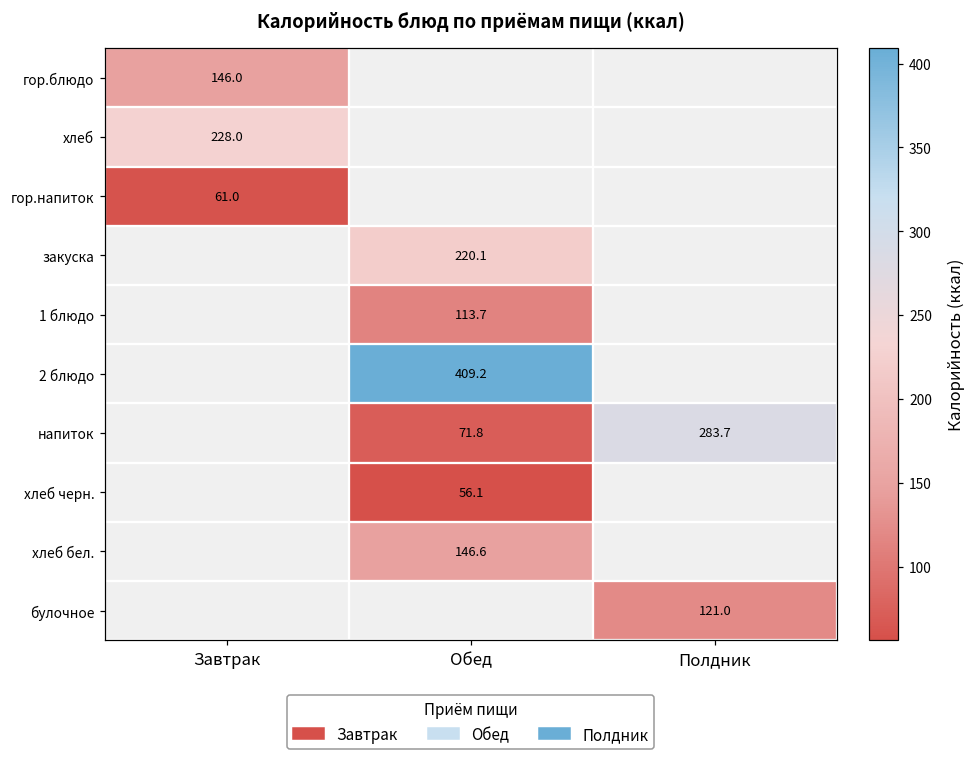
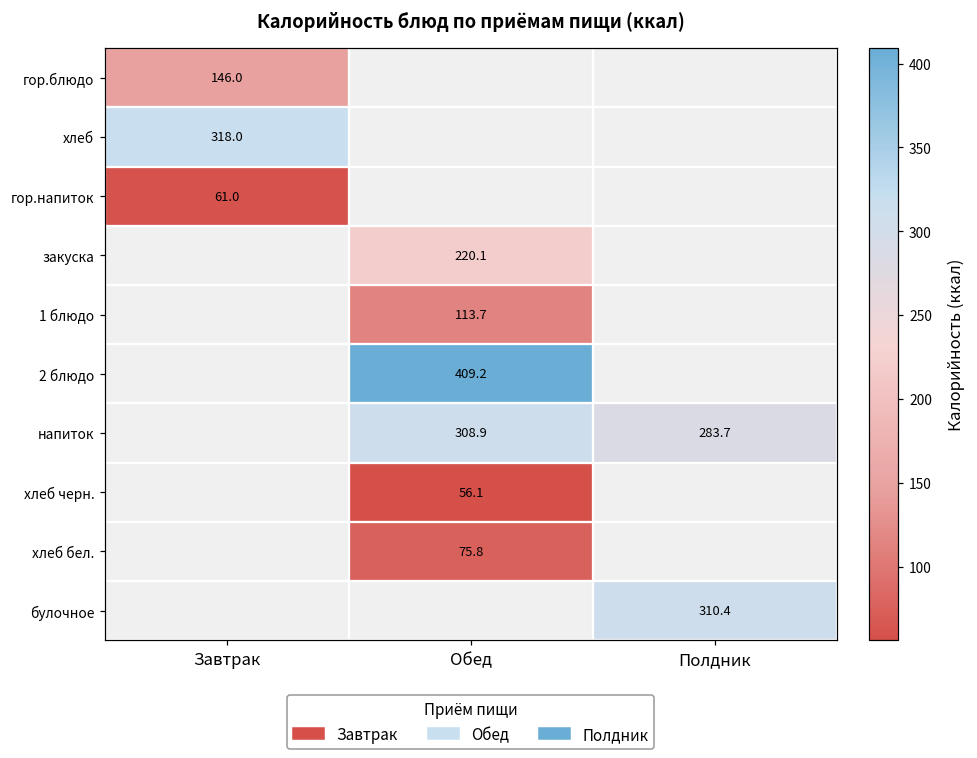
хлеб, Завтрак: 228.0 -> 318.0
напиток, Обед: 71.8 -> 308.9
хлеб бел., Обед: 146.6 -> 75.8
булочное, Полдник: 121.0 -> 310.4
